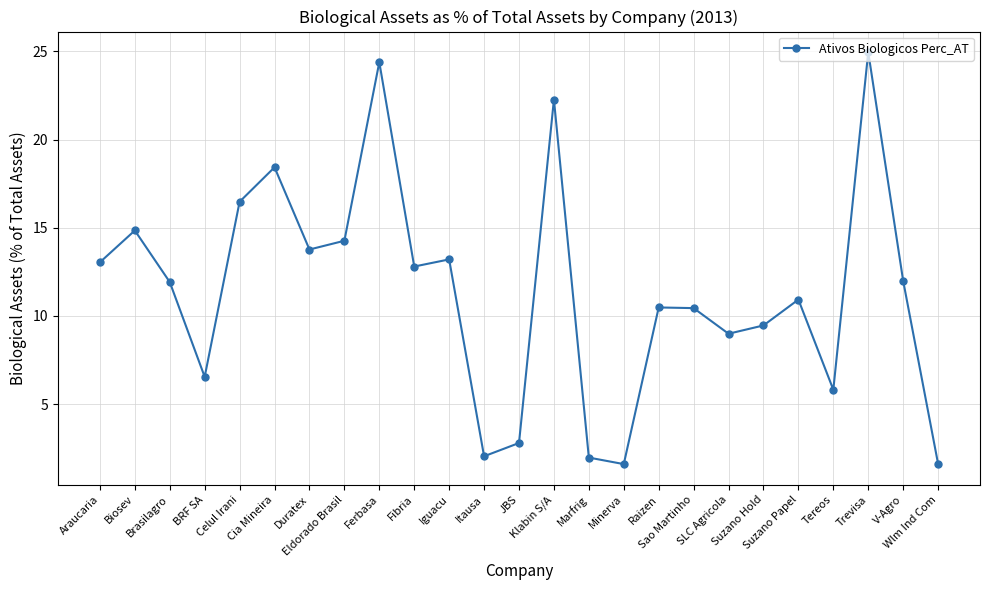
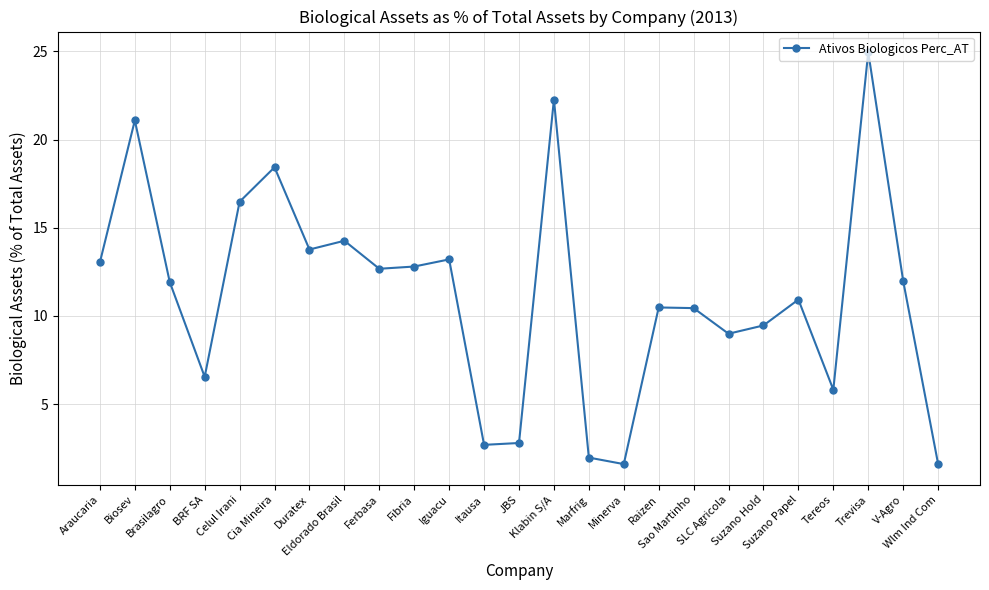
Biosev: 14.8 -> 21.1
Ferbasa: 24.4 -> 12.7
Itausa: 2.0 -> 2.7
